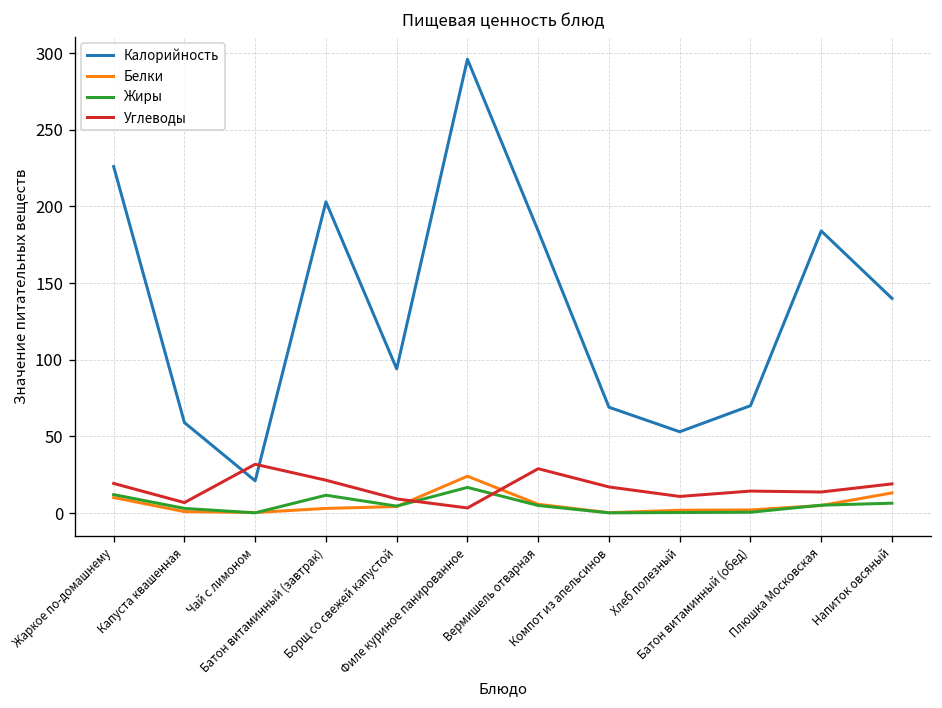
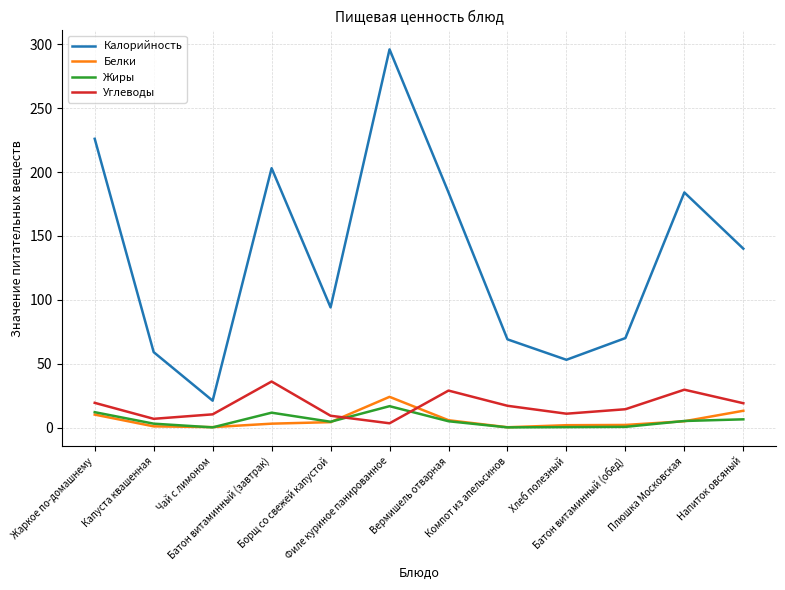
Углеводы, Чай с лимоном: 32 -> 10
Углеводы, Батон витаминный (завтрак): 21 -> 36
Углеводы, Плюшка Московская: 14 -> 30
